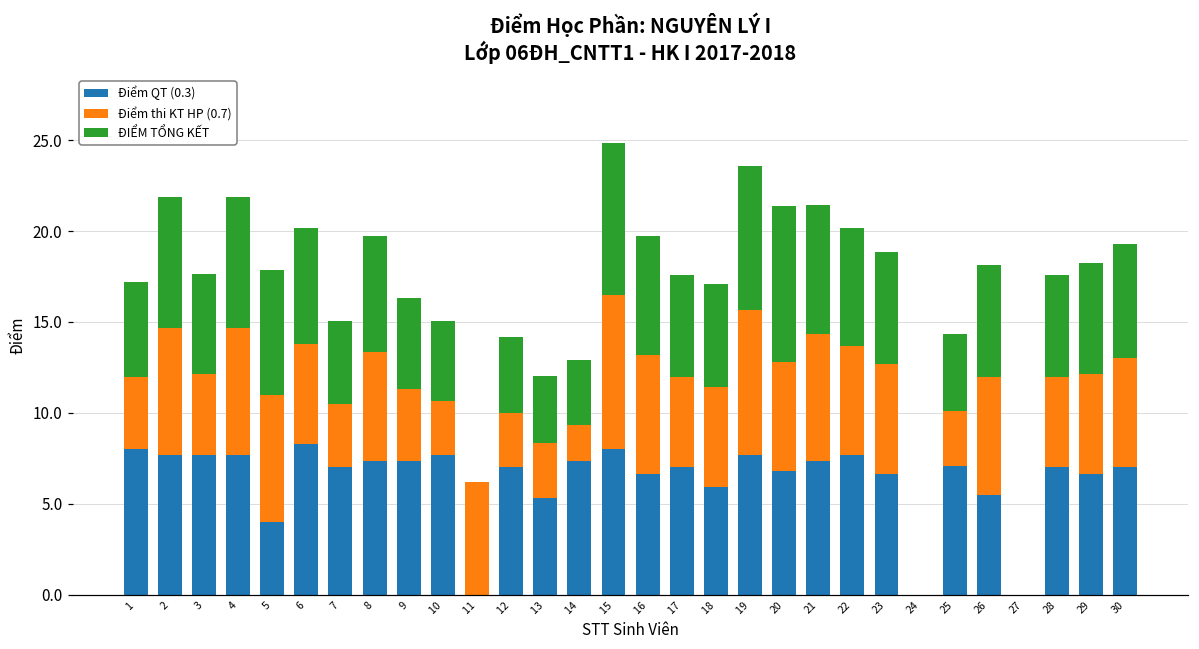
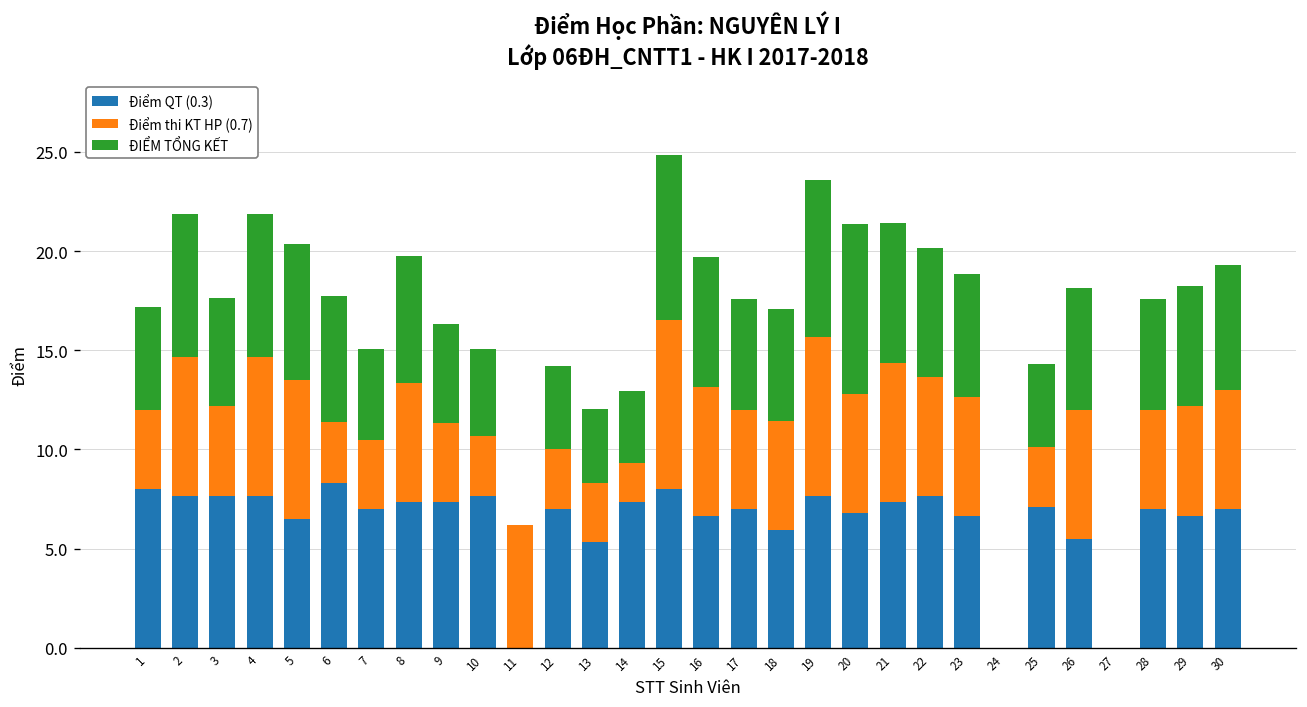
Điểm QT (0.3), 5: 4.0 -> 6.5
Điểm thi KT HP (0.7), 6: 5.5 -> 3.1
